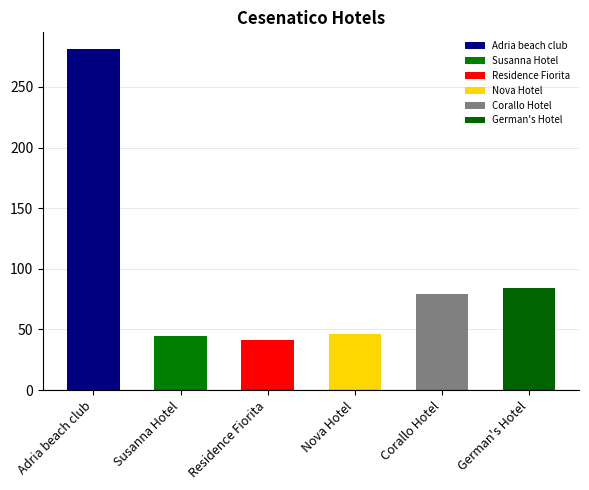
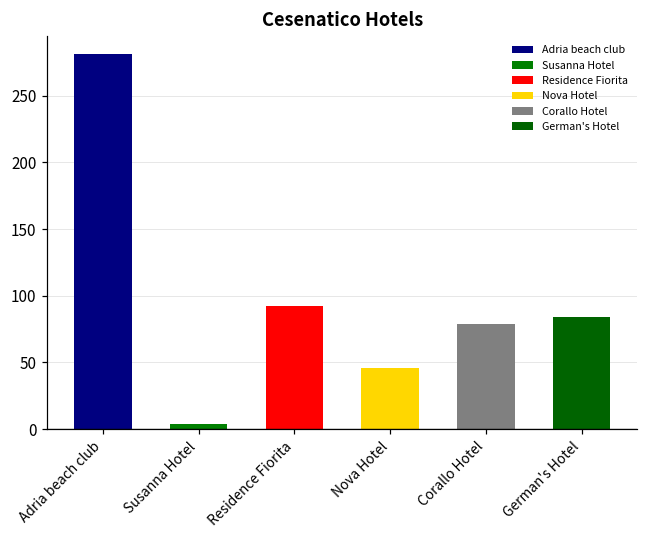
Susanna Hotel: 45 -> 4
Residence Fiorita: 41 -> 92
